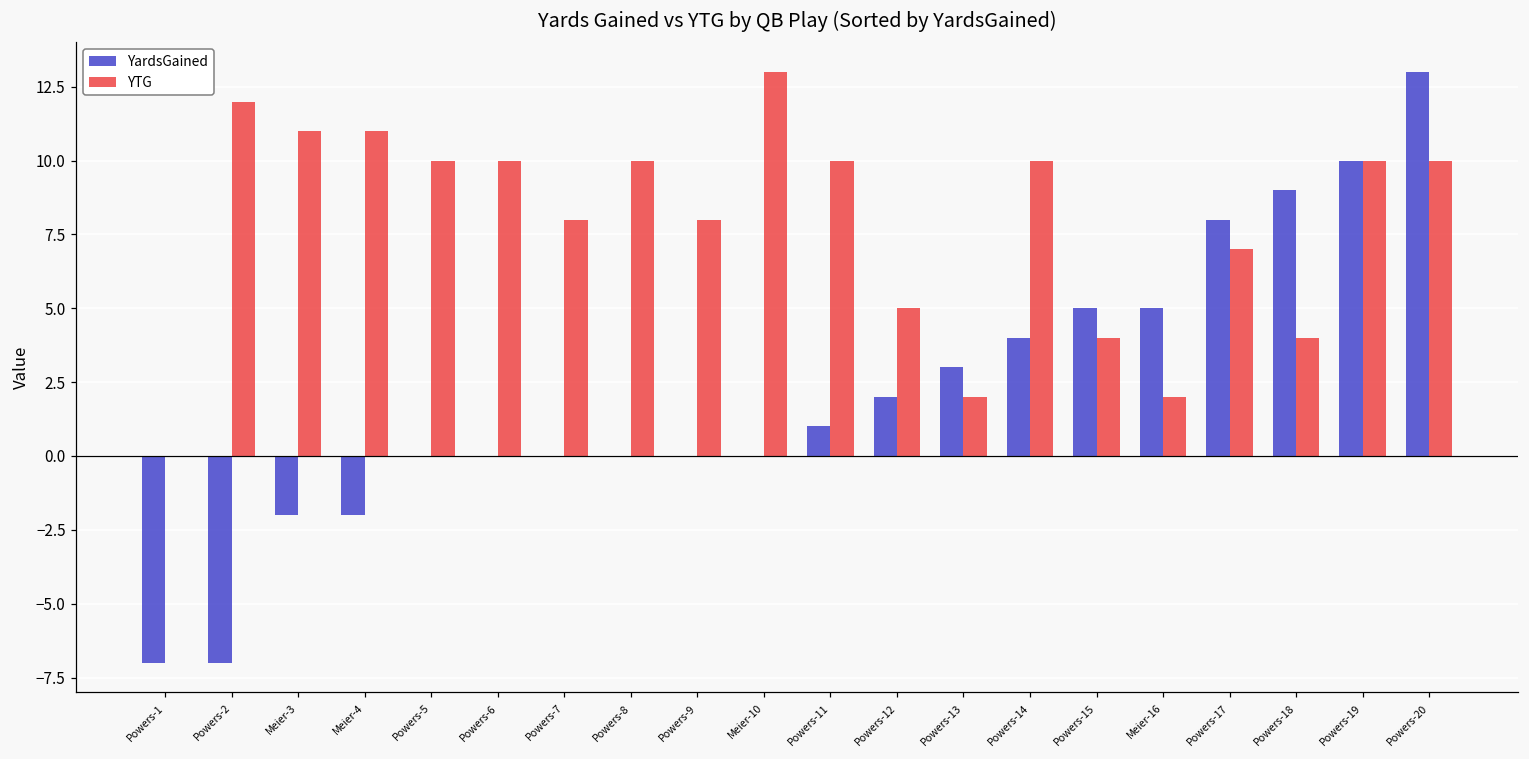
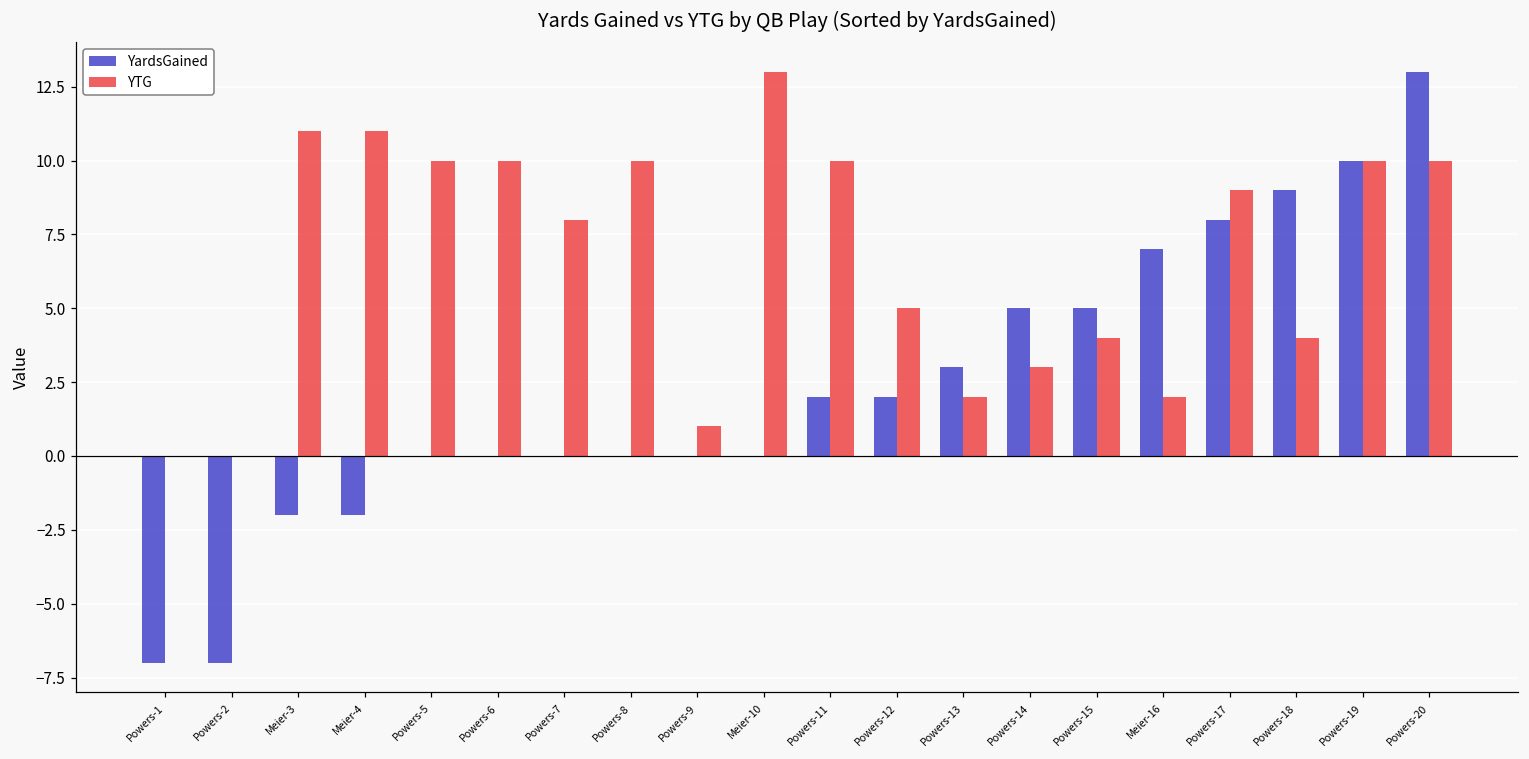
YTG, Powers-2: 12 -> 0
YTG, Powers-9: 8 -> 1
YardsGained, Powers-11: 1 -> 2
YardsGained, Powers-14: 4 -> 5
YTG, Powers-14: 10 -> 3
YardsGained, Meier-16: 5 -> 7
YTG, Powers-17: 7 -> 9
